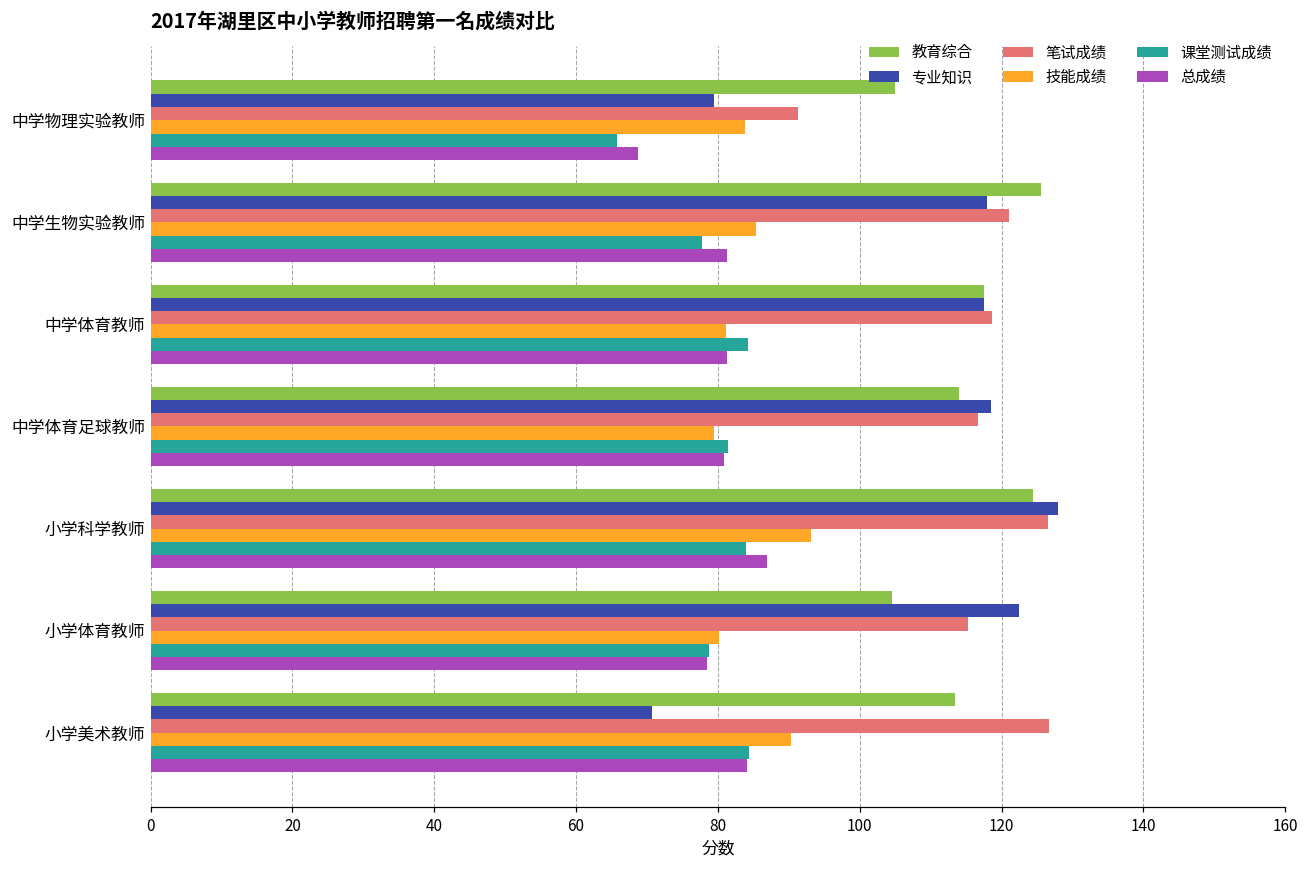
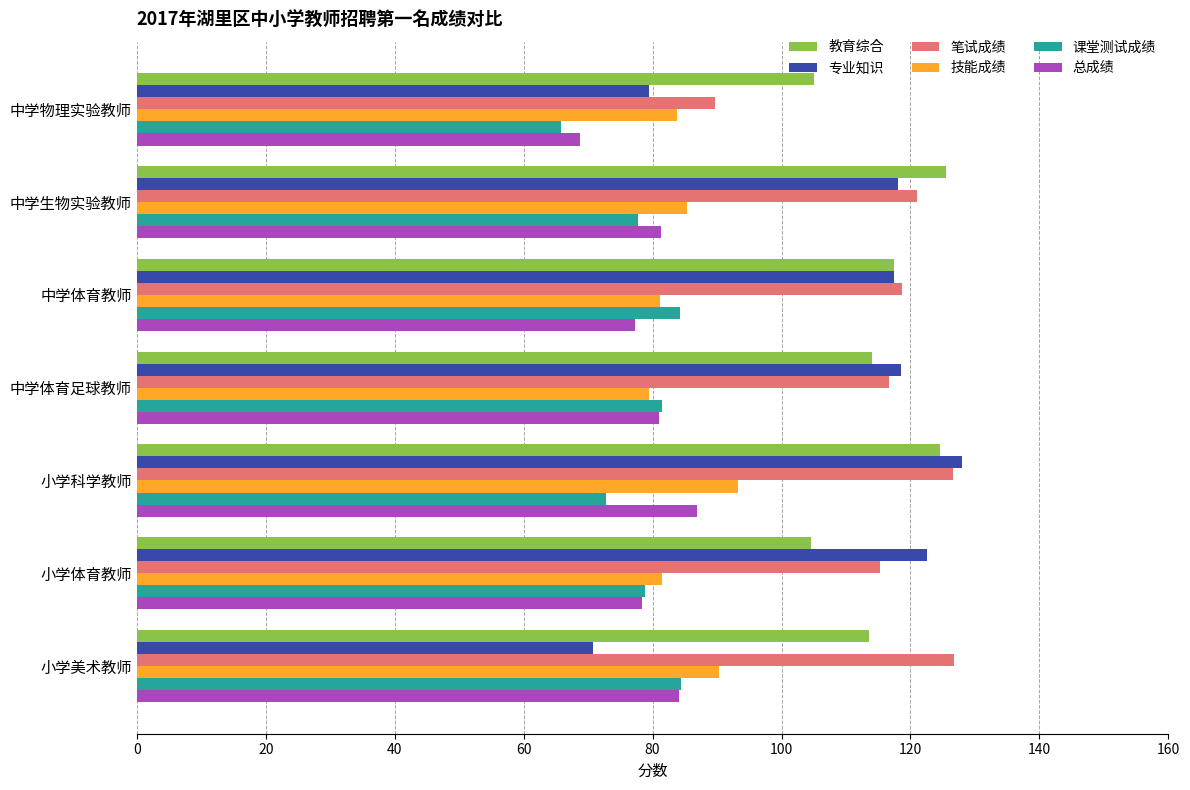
笔试成绩, 中学物理实验教师: 91 -> 90
总成绩, 中学体育教师: 81 -> 77
课堂测试成绩, 小学科学教师: 84 -> 73
技能成绩, 小学体育教师: 80 -> 81
